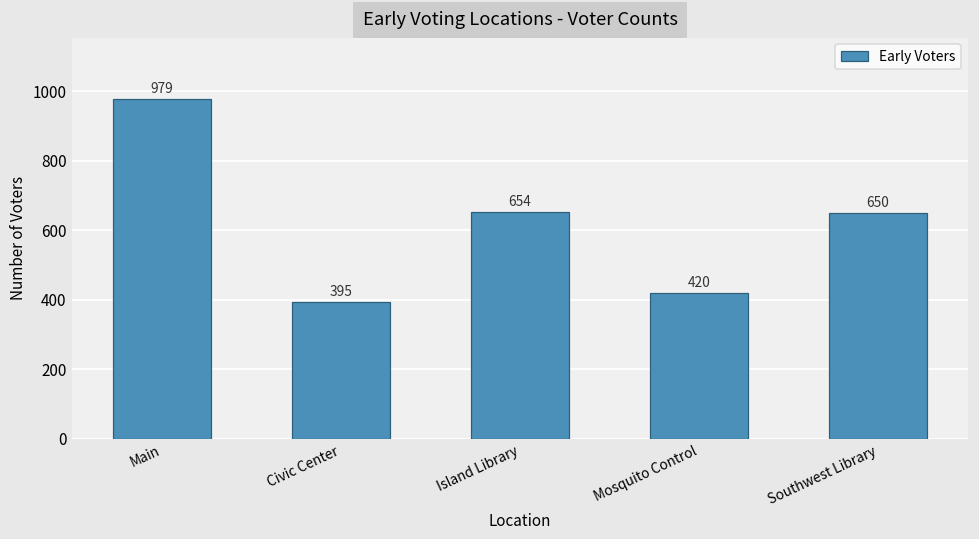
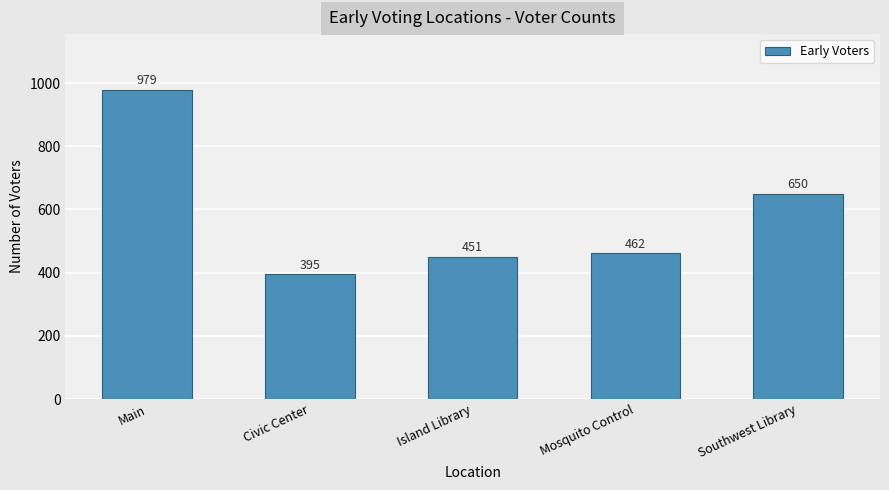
Island Library: 654 -> 451
Mosquito Control: 420 -> 462
